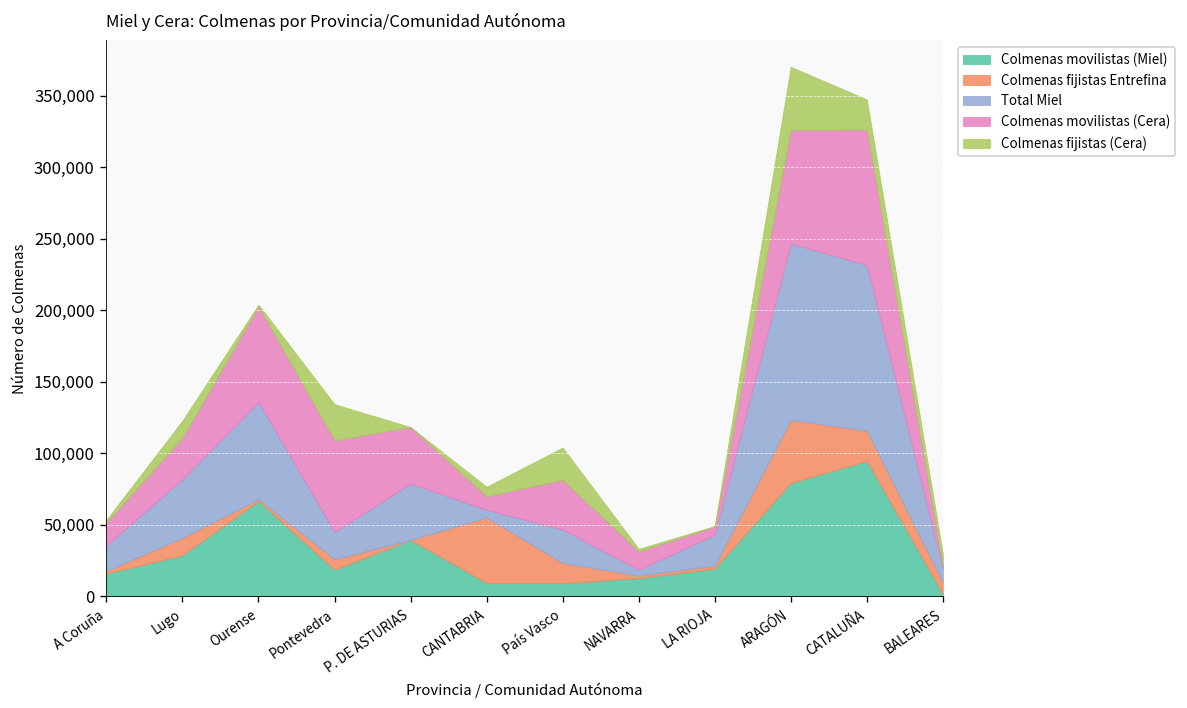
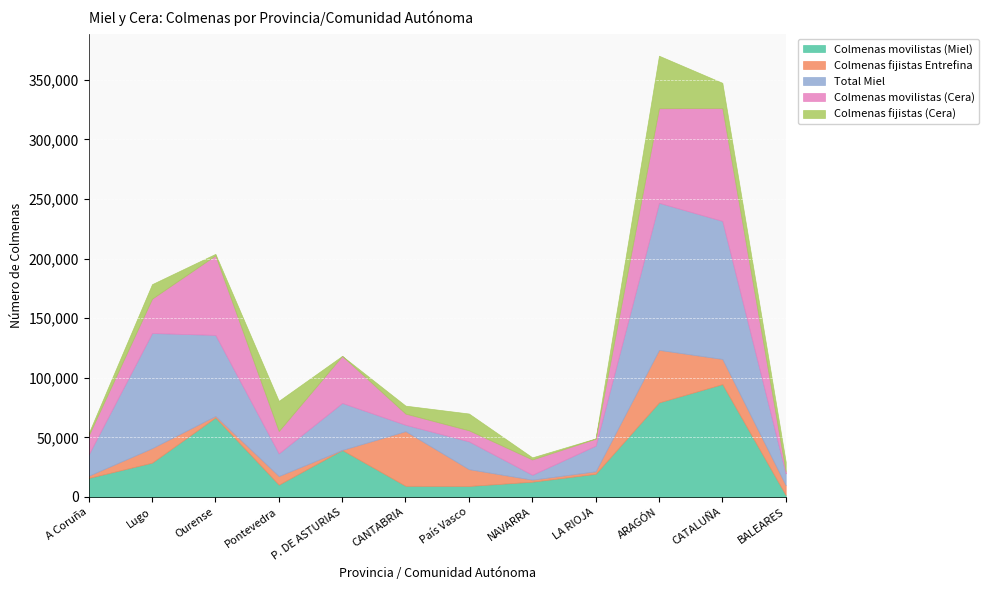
Total Miel, Lugo: 41,000 -> 97,000
Colmenas movilistas (Miel), Pontevedra: 19,000 -> 10,000
Colmenas movilistas (Cera), Pontevedra: 64,000 -> 19,000
Colmenas movilistas (Cera), País Vasco: 35,000 -> 9,000
Colmenas fijistas (Cera), País Vasco: 23,000 -> 14,000
